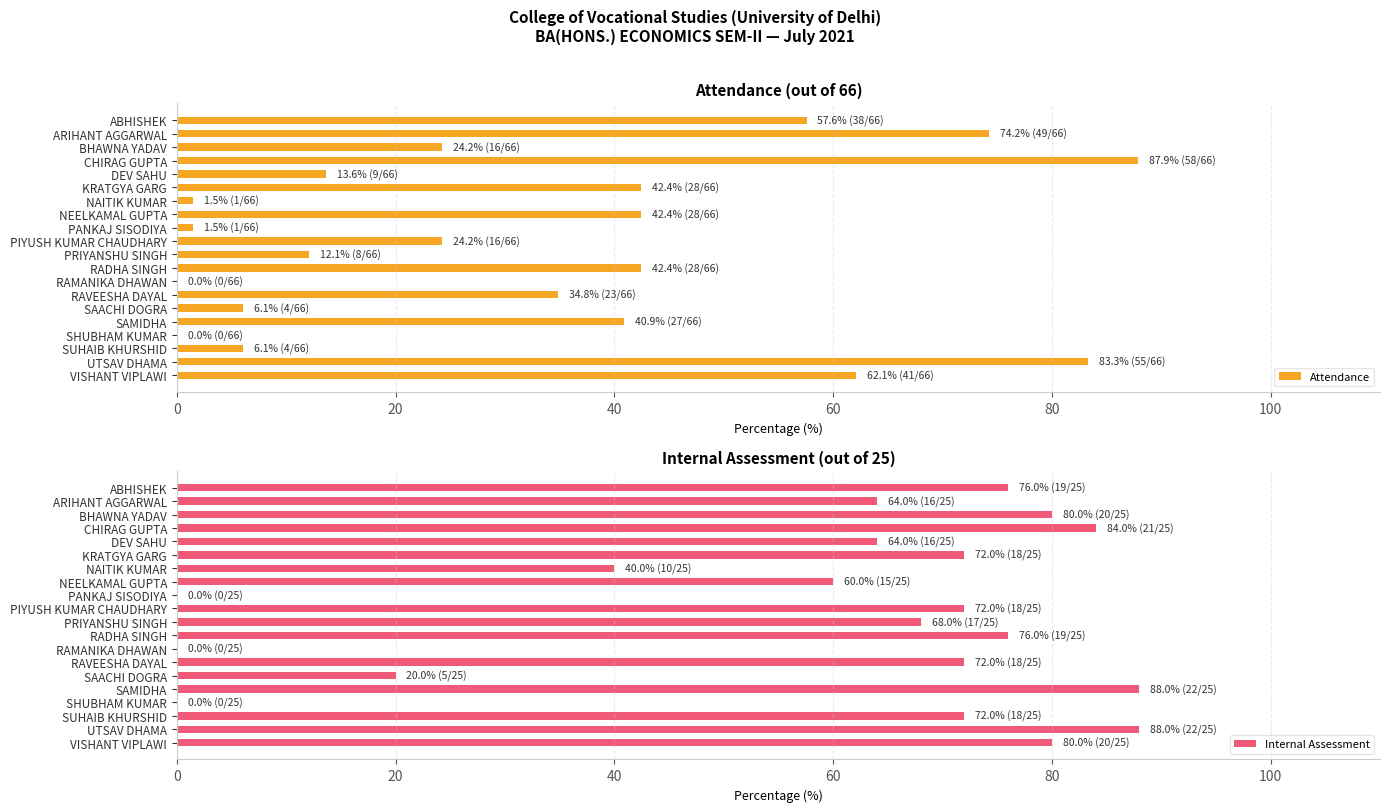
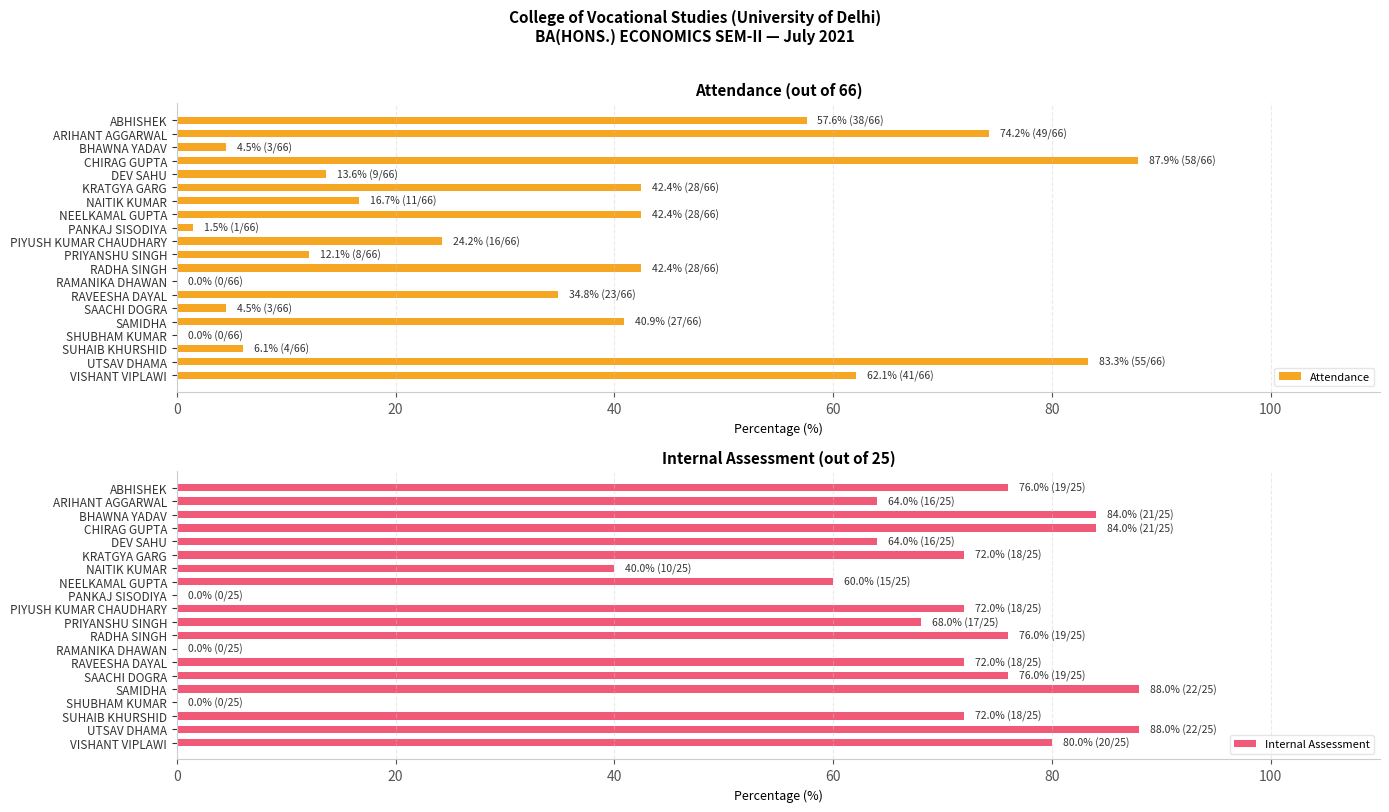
Attendance (out of 66), BHAWNA YADAV: 24.2% (16/66) -> 4.5% (3/66)
Attendance (out of 66), NAITIK KUMAR: 1.5% (1/66) -> 16.7% (11/66)
Attendance (out of 66), SAACHI DOGRA: 6.1% (4/66) -> 4.5% (3/66)
Internal Assessment (out of 25), BHAWNA YADAV: 80.0% (20/25) -> 84.0% (21/25)
Internal Assessment (out of 25), SAACHI DOGRA: 20.0% (5/25) -> 76.0% (19/25)
